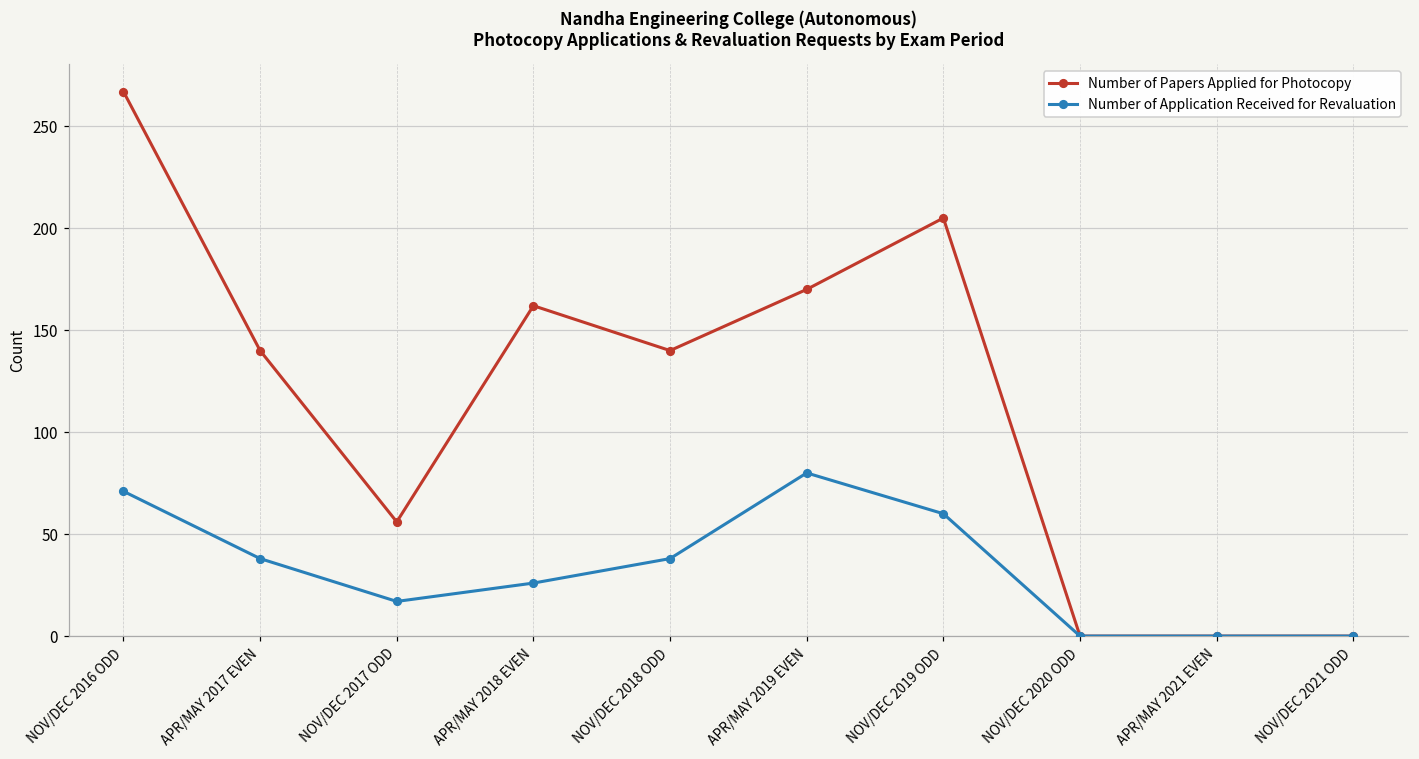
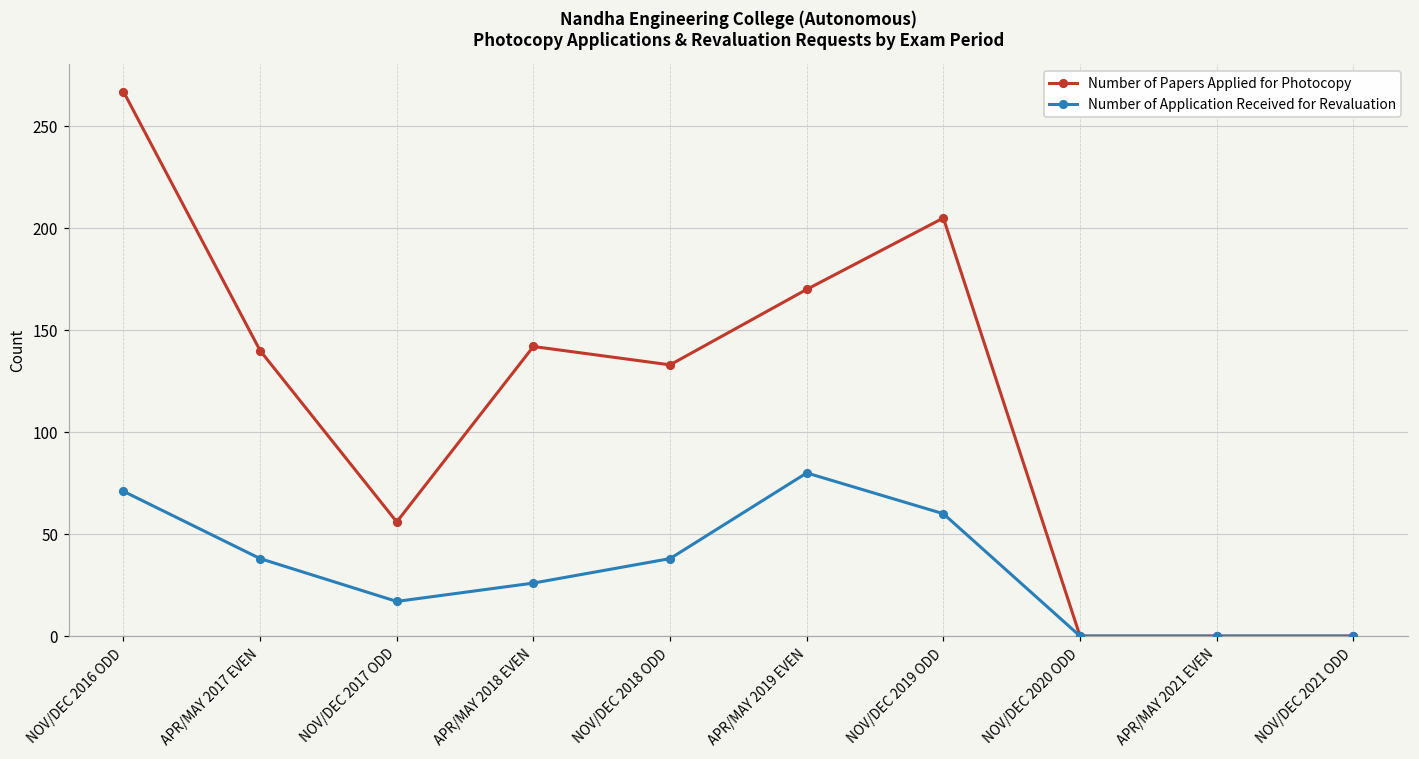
Number of Papers Applied for Photocopy, APR/MAY 2018 EVEN: 162 -> 142
Number of Papers Applied for Photocopy, NOV/DEC 2018 ODD: 140 -> 133
